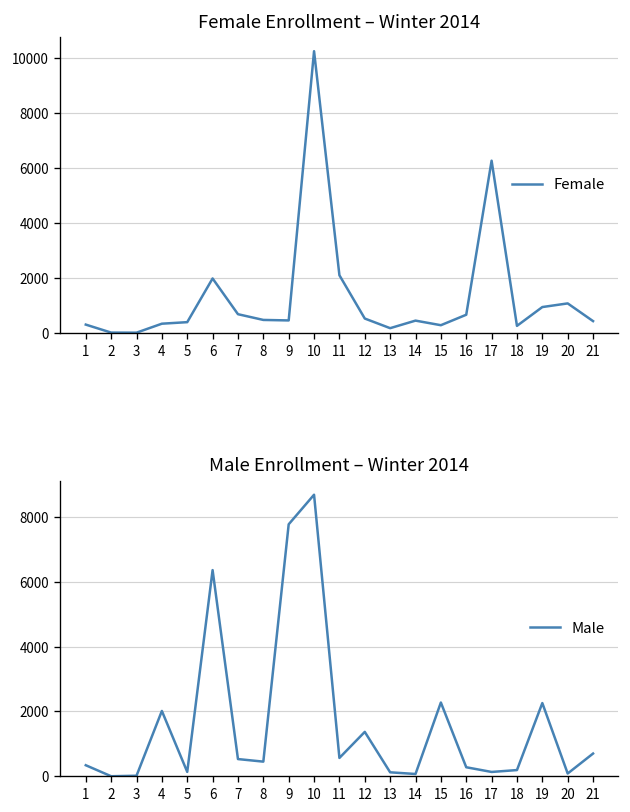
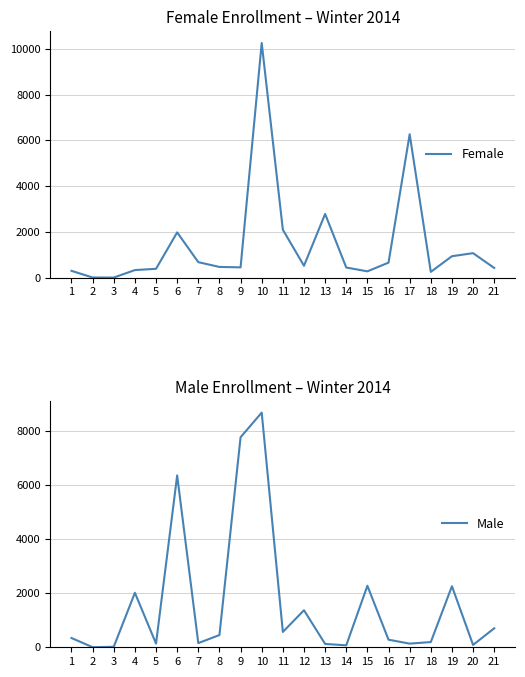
Female Enrollment – Winter 2014, 13: 200 -> 2800
Male Enrollment – Winter 2014, 7: 500 -> 200
